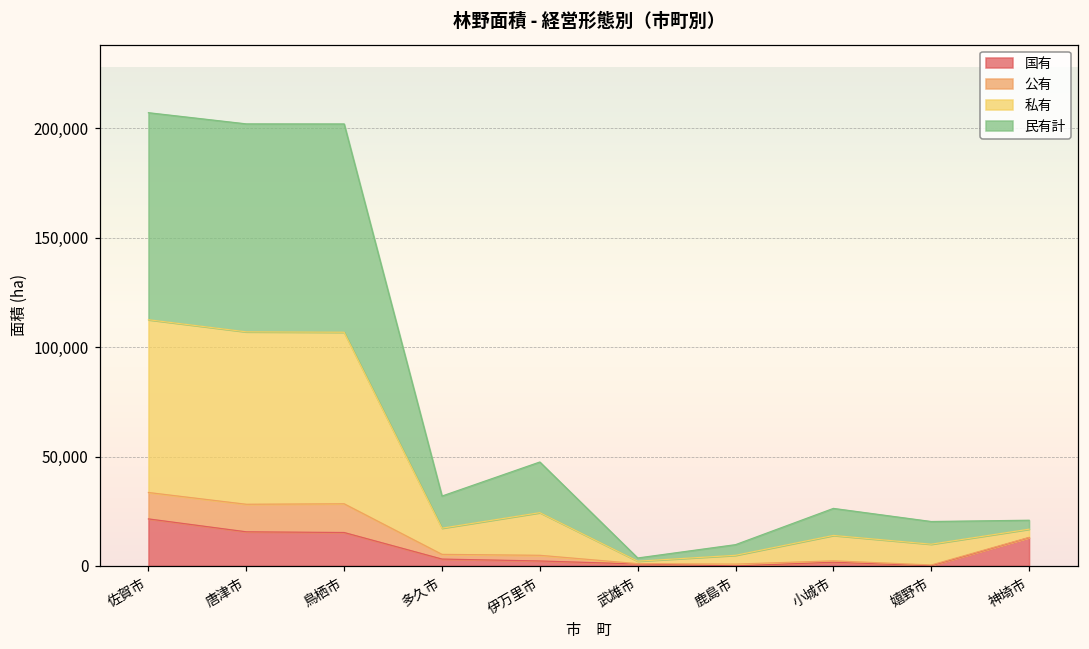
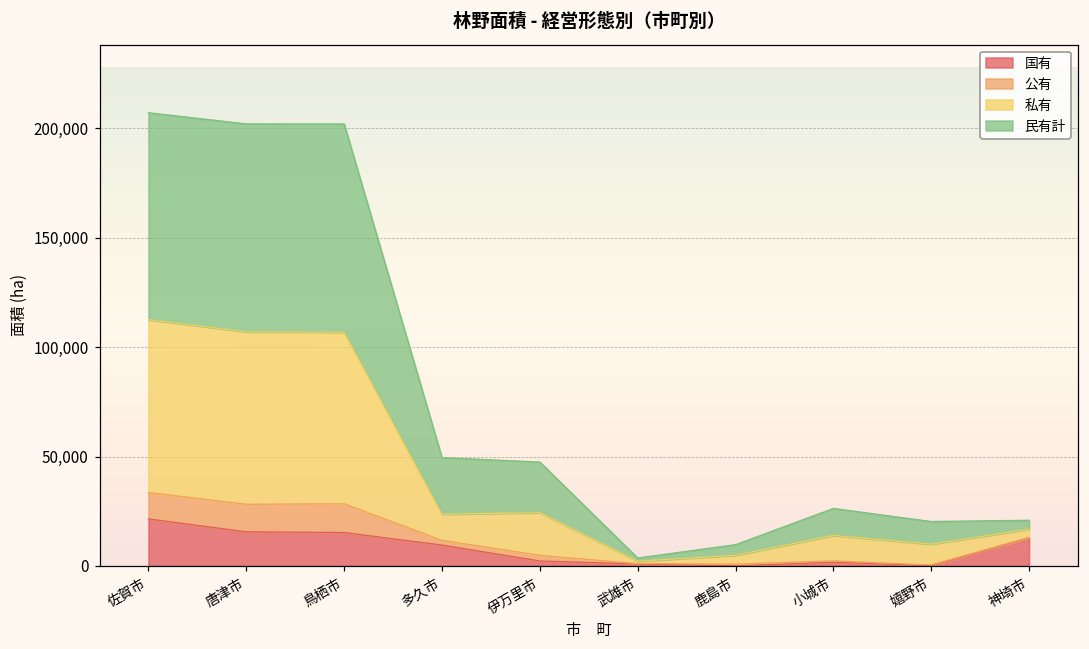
国有, 多久市: 3,000 -> 10,000
民有計, 多久市: 15,000 -> 26,000
